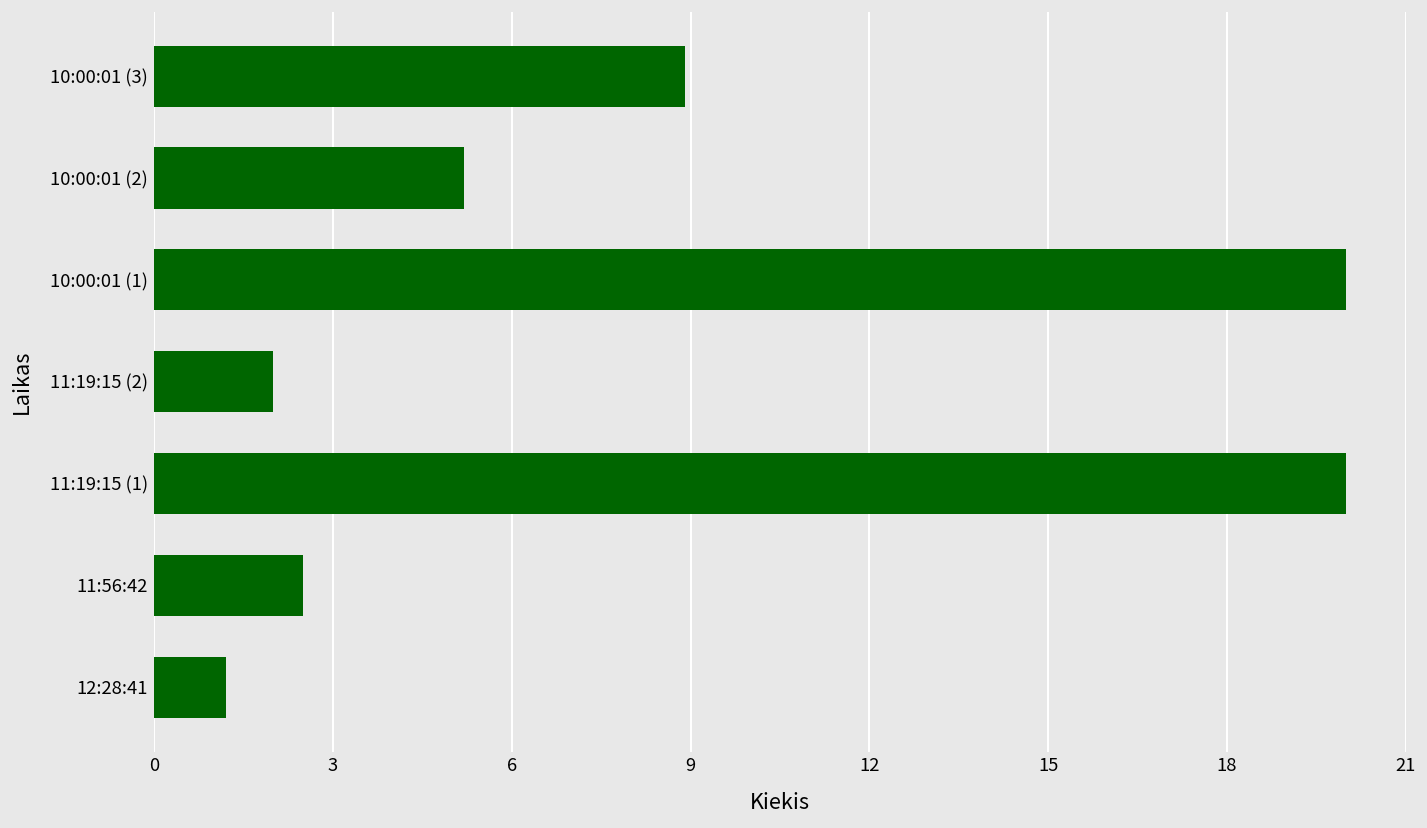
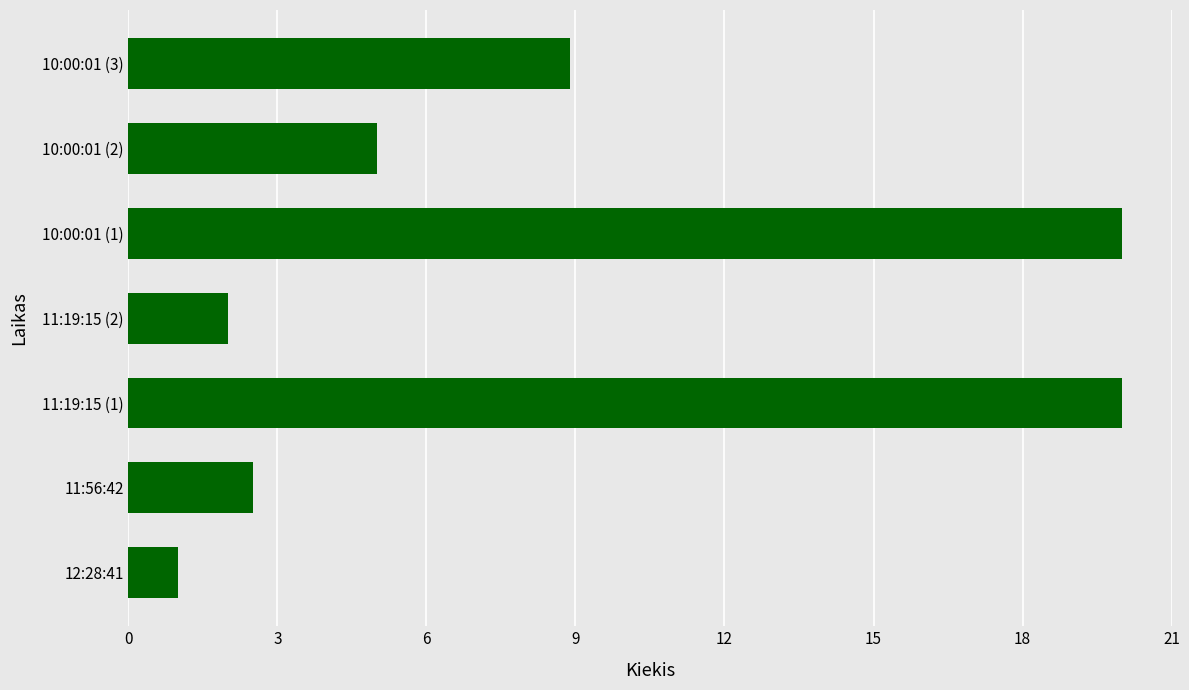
10:00:01 (2): 5.2 -> 5.0
12:28:41: 1.2 -> 1.0
